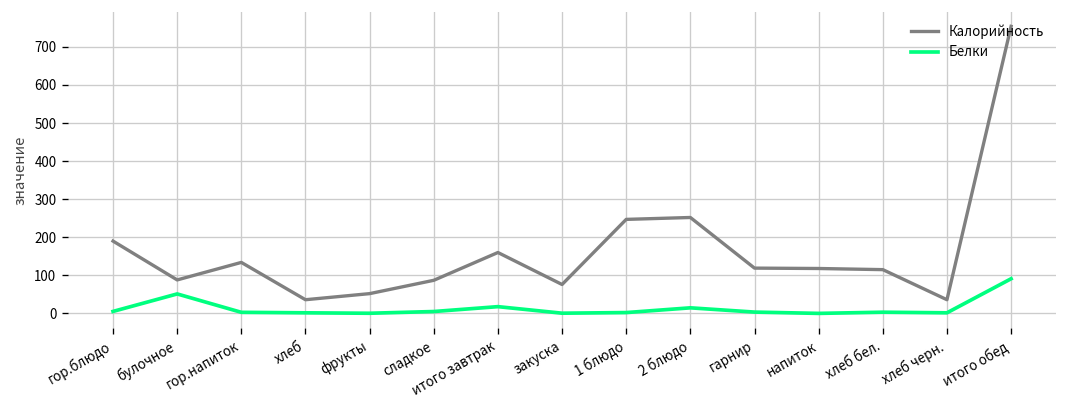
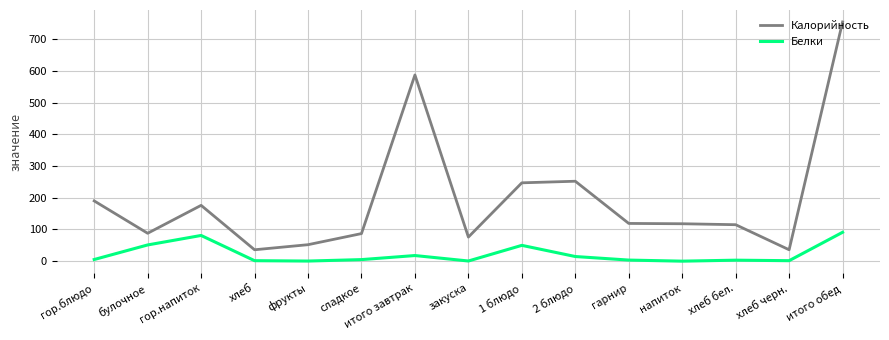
Калорийность, гор.напиток: 130 -> 180
Белки, гор.напиток: 0 -> 80
Калорийность, итого завтрак: 160 -> 590
Белки, 1 блюдо: 0 -> 50
